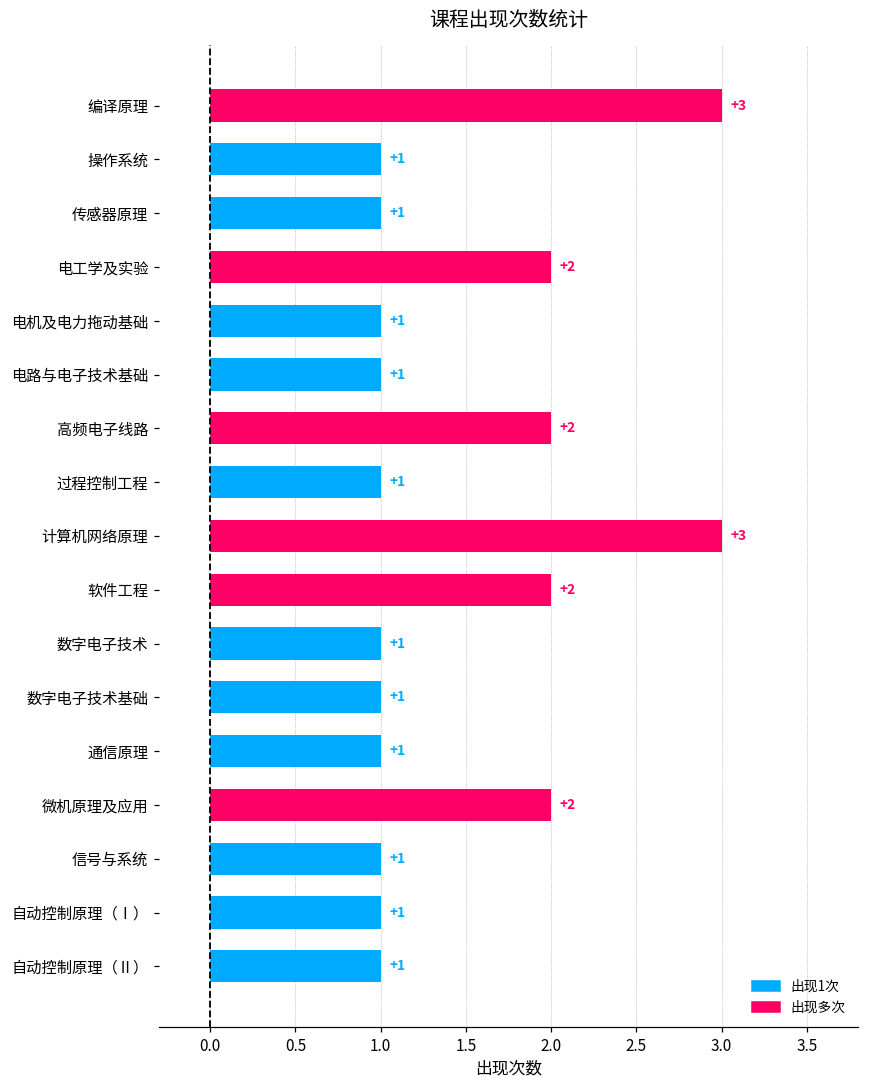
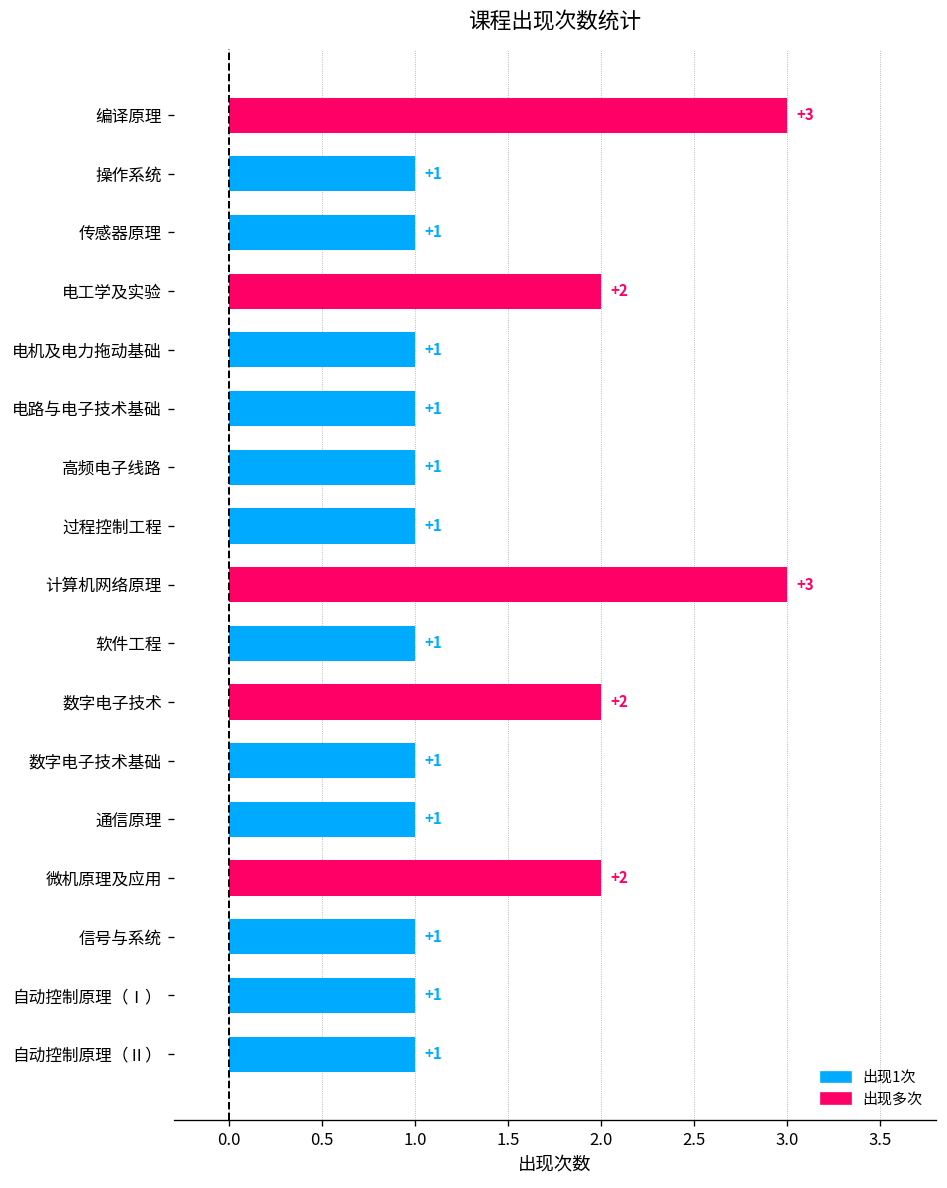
高频电子线路: +2 -> +1
软件工程: +2 -> +1
数字电子技术: +1 -> +2
